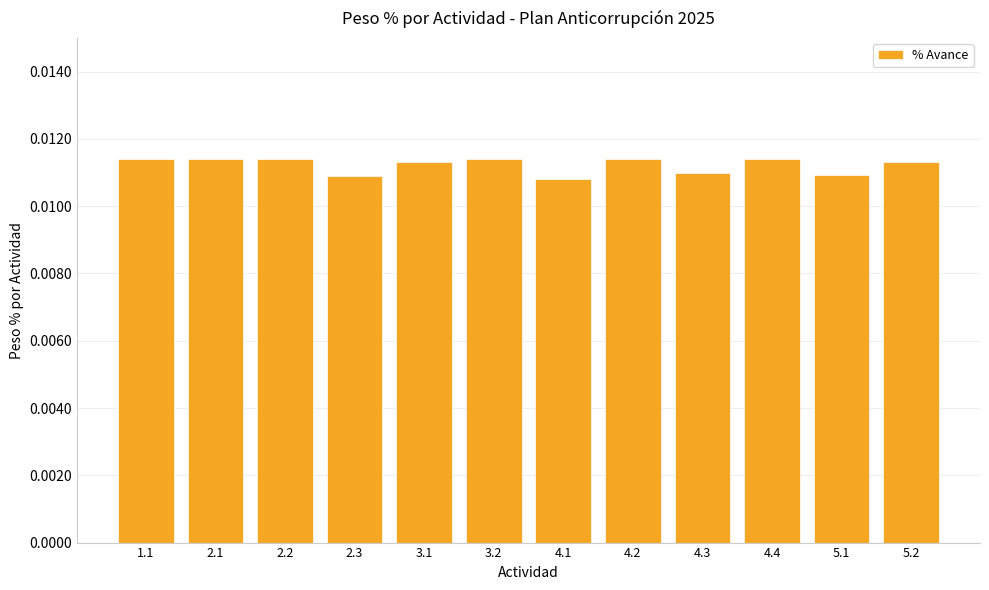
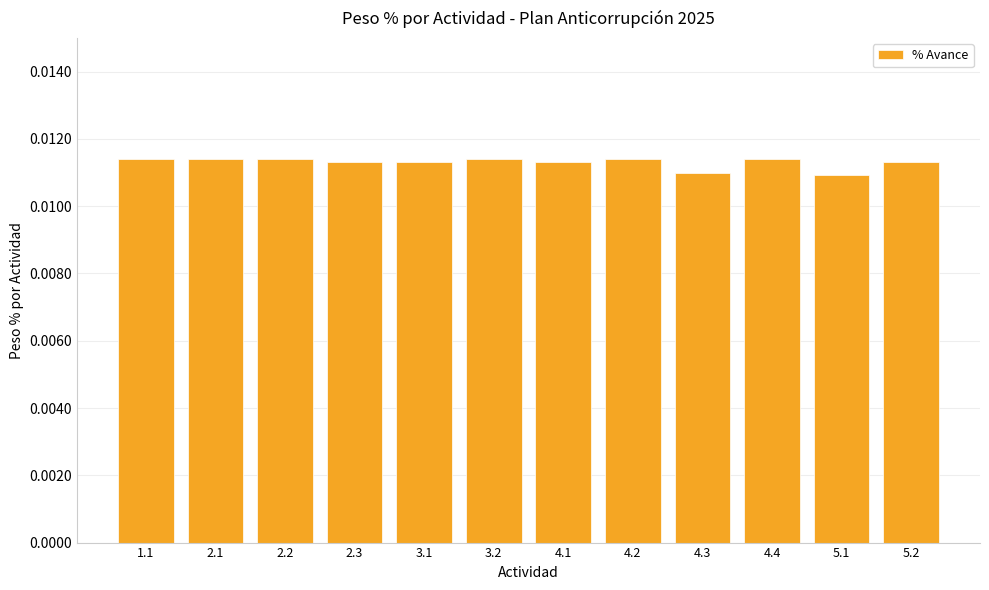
2.3: 0.0109 -> 0.0113
4.1: 0.0108 -> 0.0113
